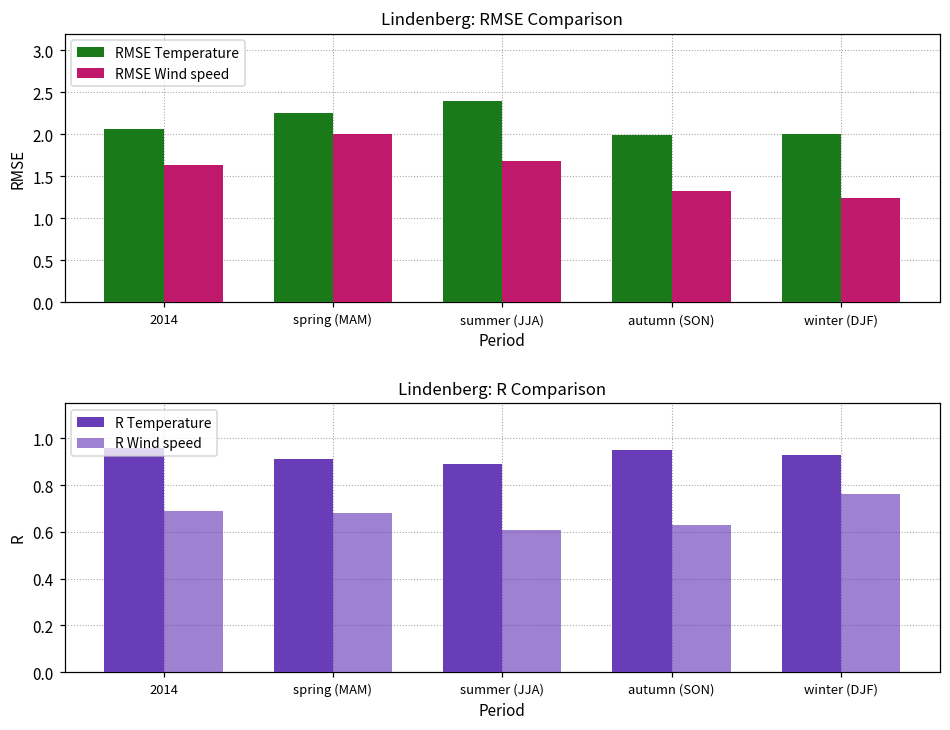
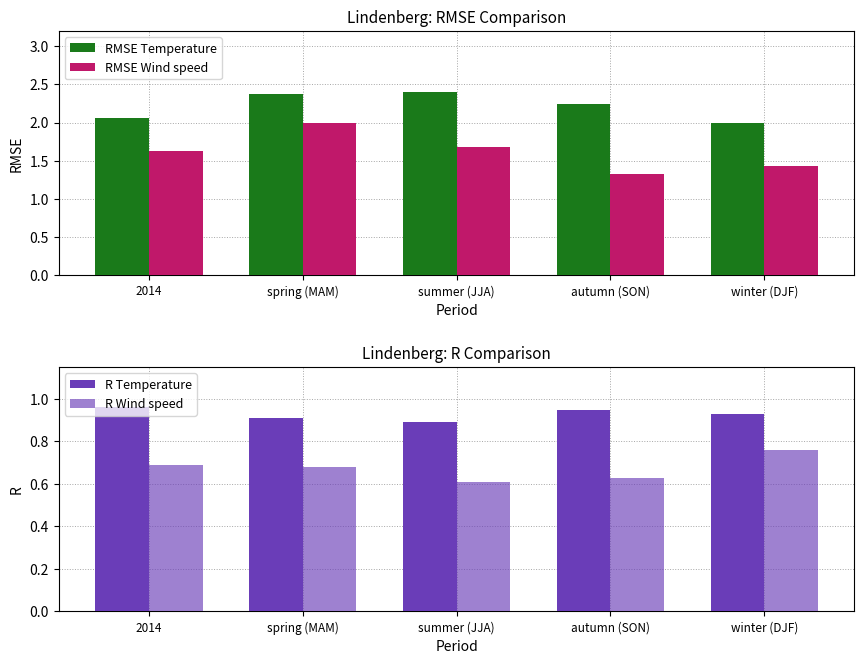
Lindenberg: RMSE Comparison, RMSE Temperature, spring (MAM): 2.3 -> 2.4
Lindenberg: RMSE Comparison, RMSE Temperature, autumn (SON): 2.0 -> 2.2
Lindenberg: RMSE Comparison, RMSE Wind speed, winter (DJF): 1.2 -> 1.4
